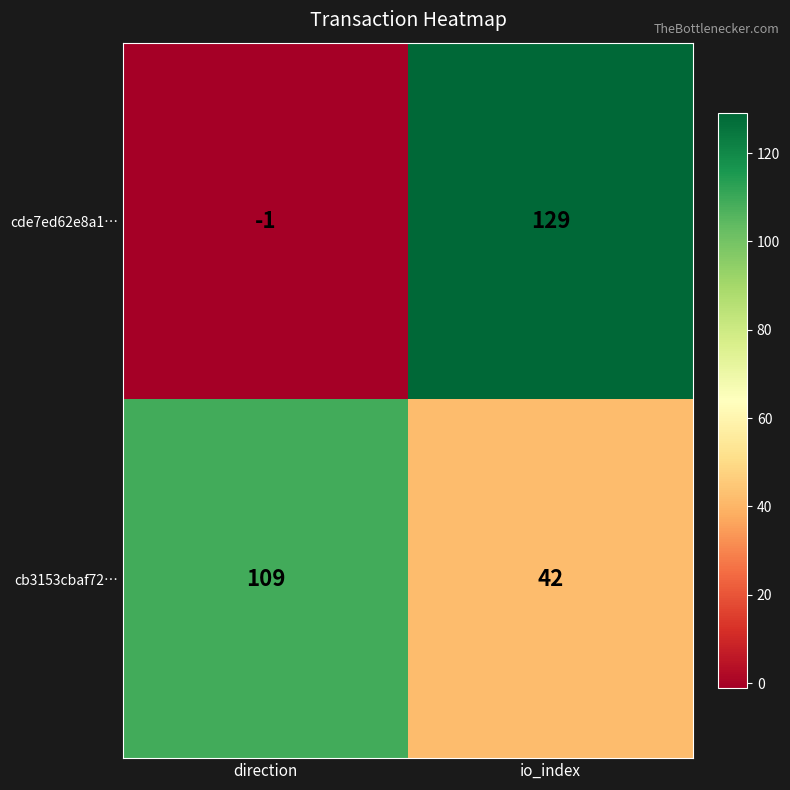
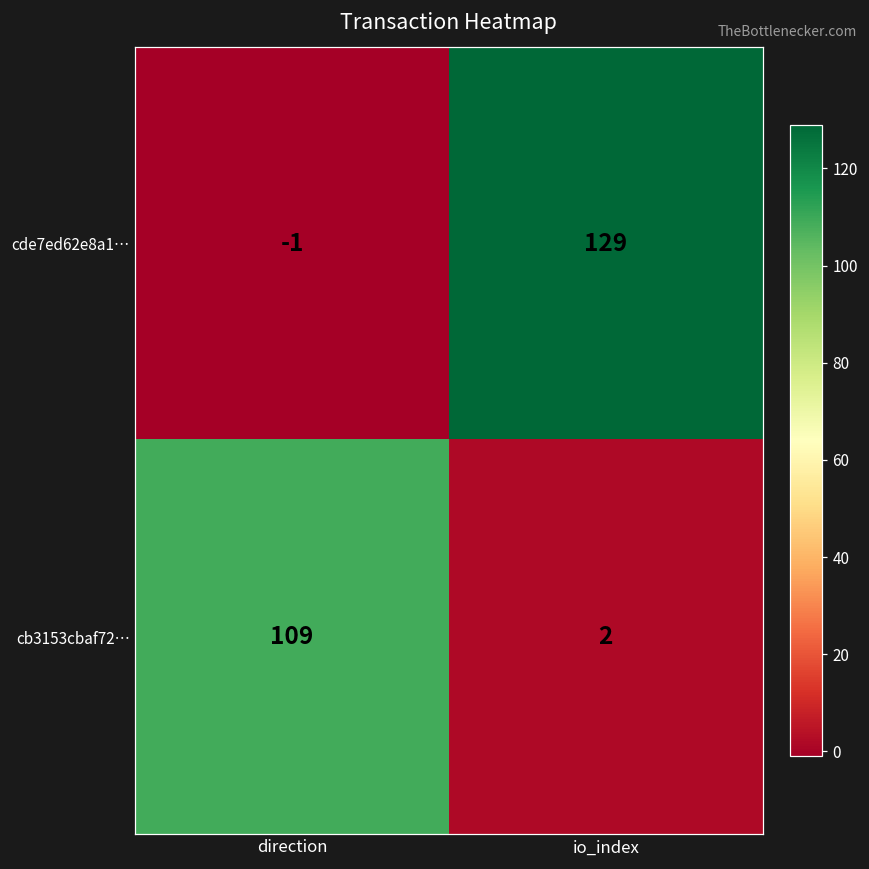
cb3153cbaf72…, io_index: 42 -> 2
